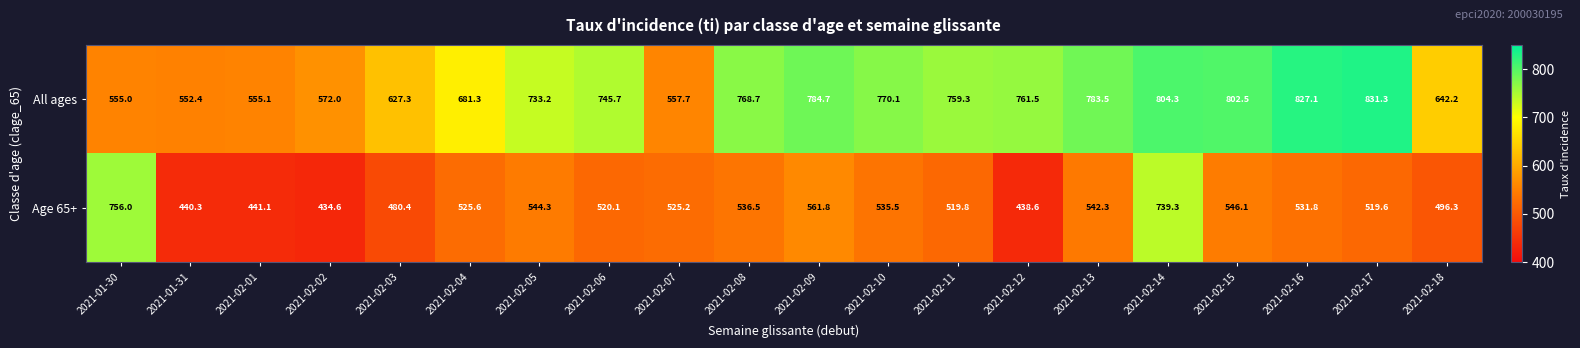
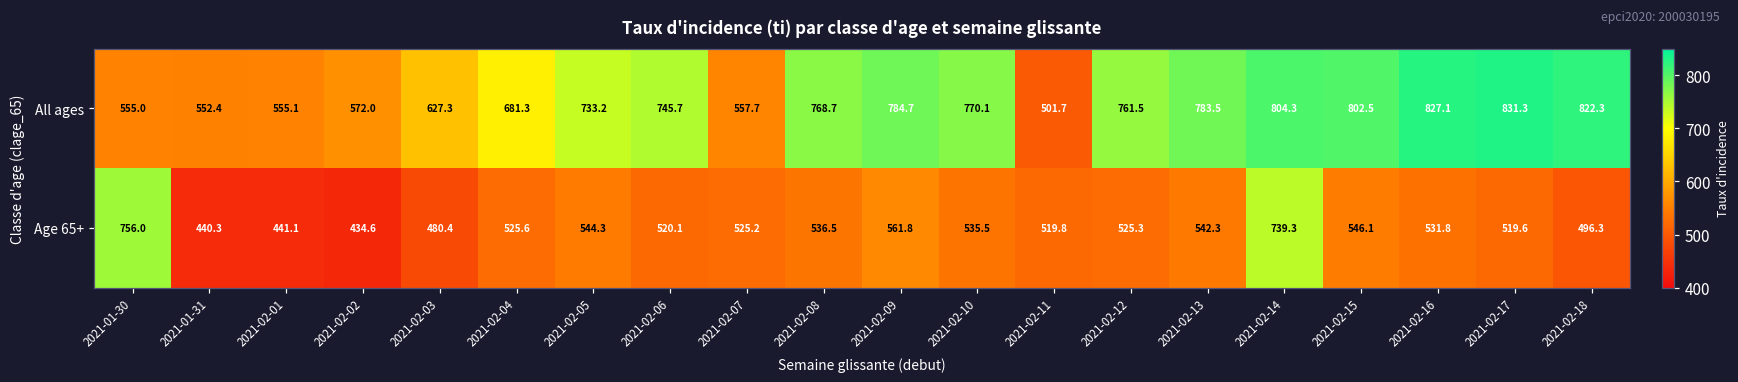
All ages, 2021-02-11: 759.3 -> 501.7
All ages, 2021-02-18: 642.2 -> 822.3
Age 65+, 2021-02-12: 438.6 -> 525.3
